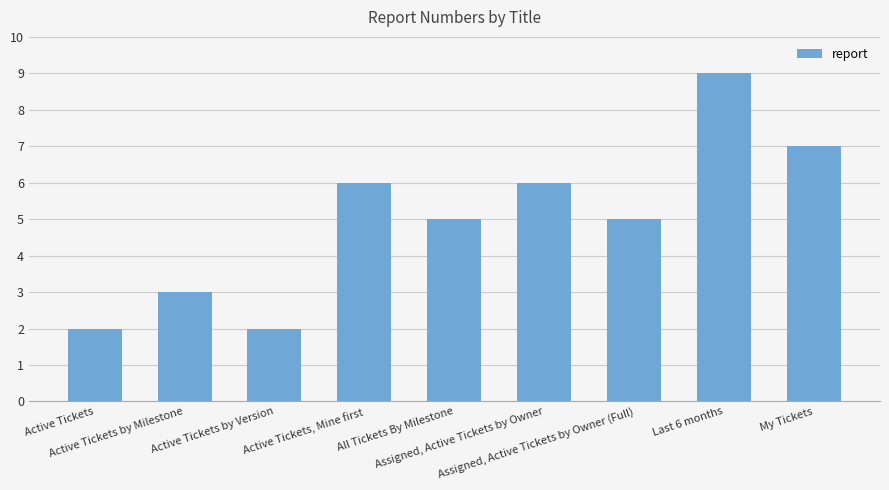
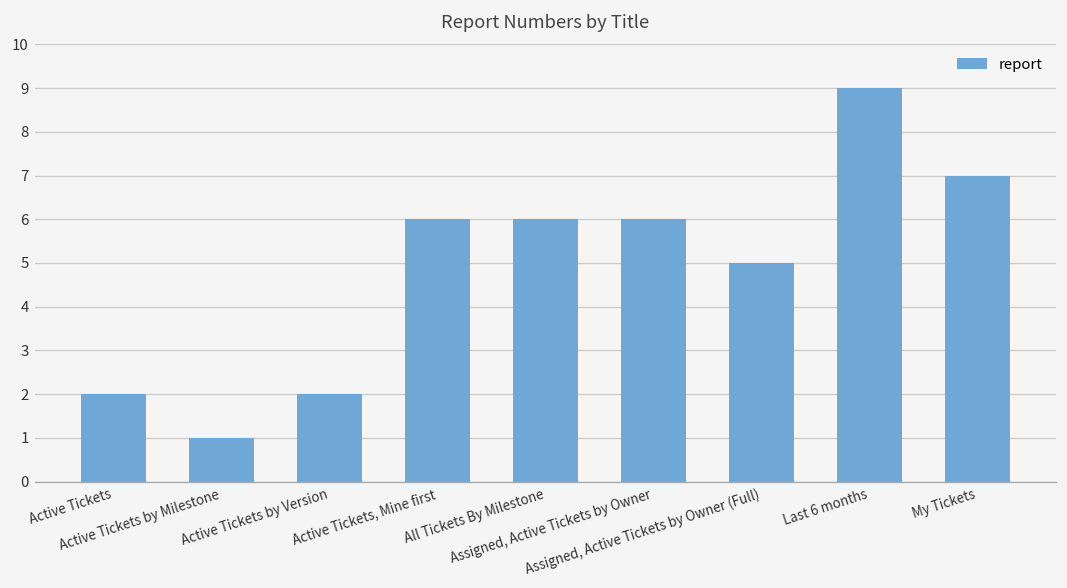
Active Tickets by Milestone: 3 -> 1
All Tickets By Milestone: 5 -> 6
